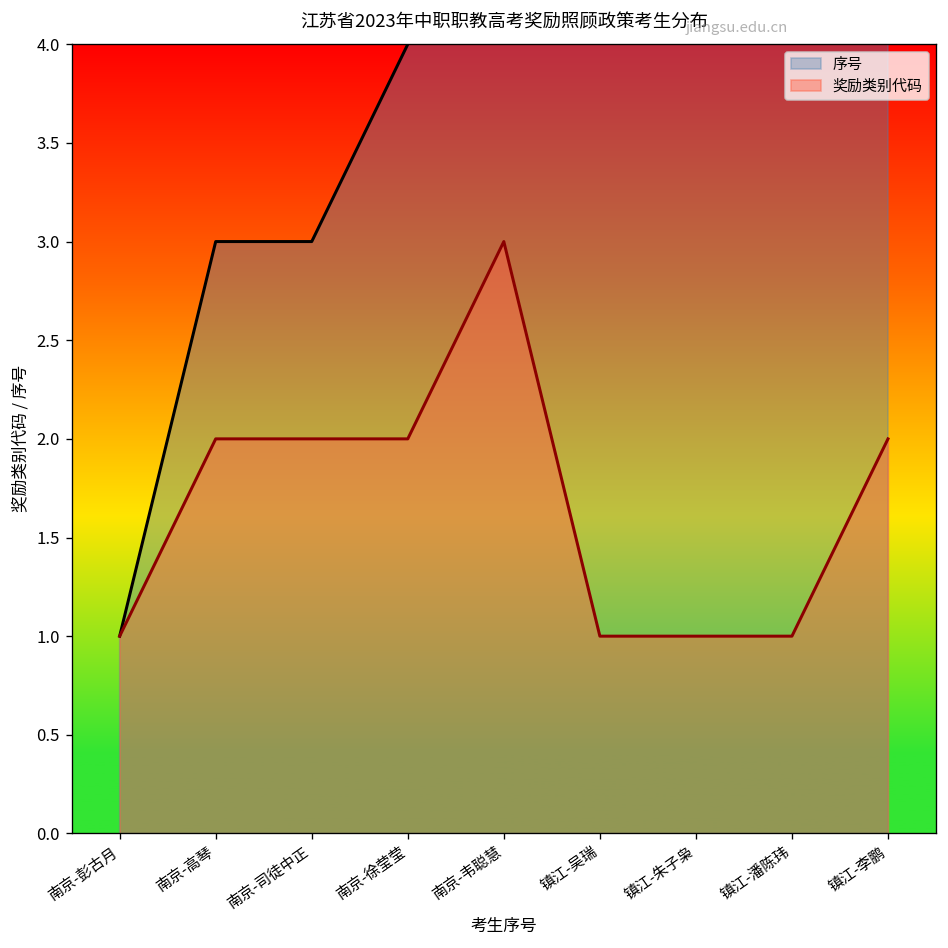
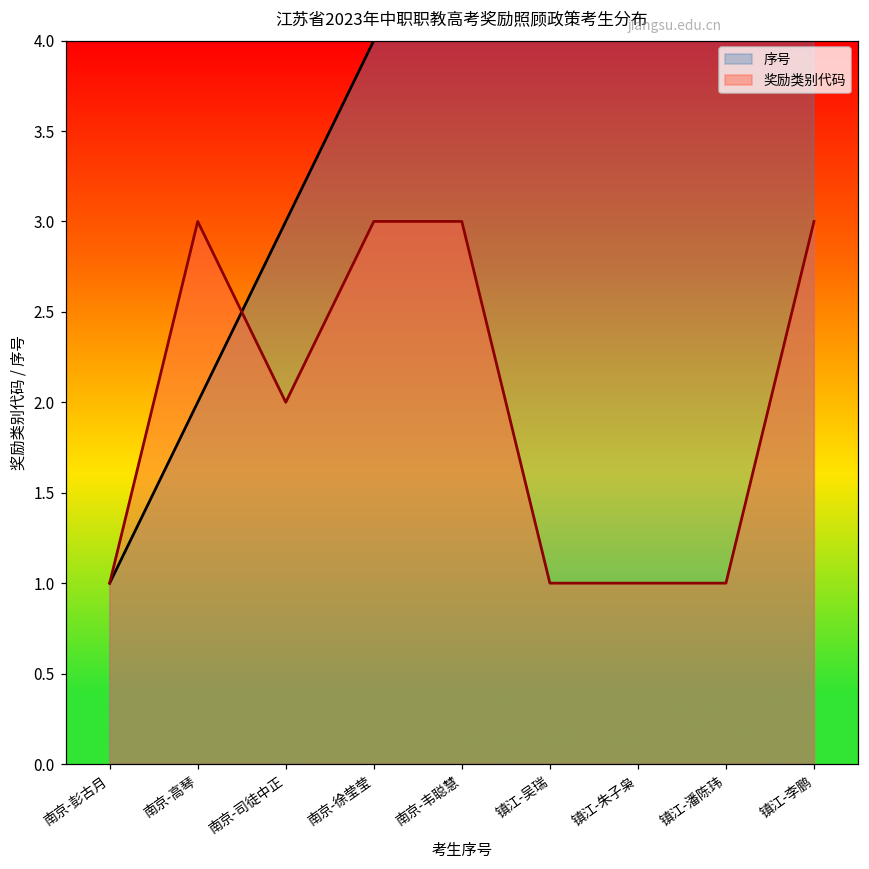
序号, 南京-高琴: 3 -> 2
奖励类别代码, 南京-高琴: 2 -> 3
奖励类别代码, 南京-徐莹莹: 2 -> 3
奖励类别代码, 镇江-李鹏: 2 -> 3
